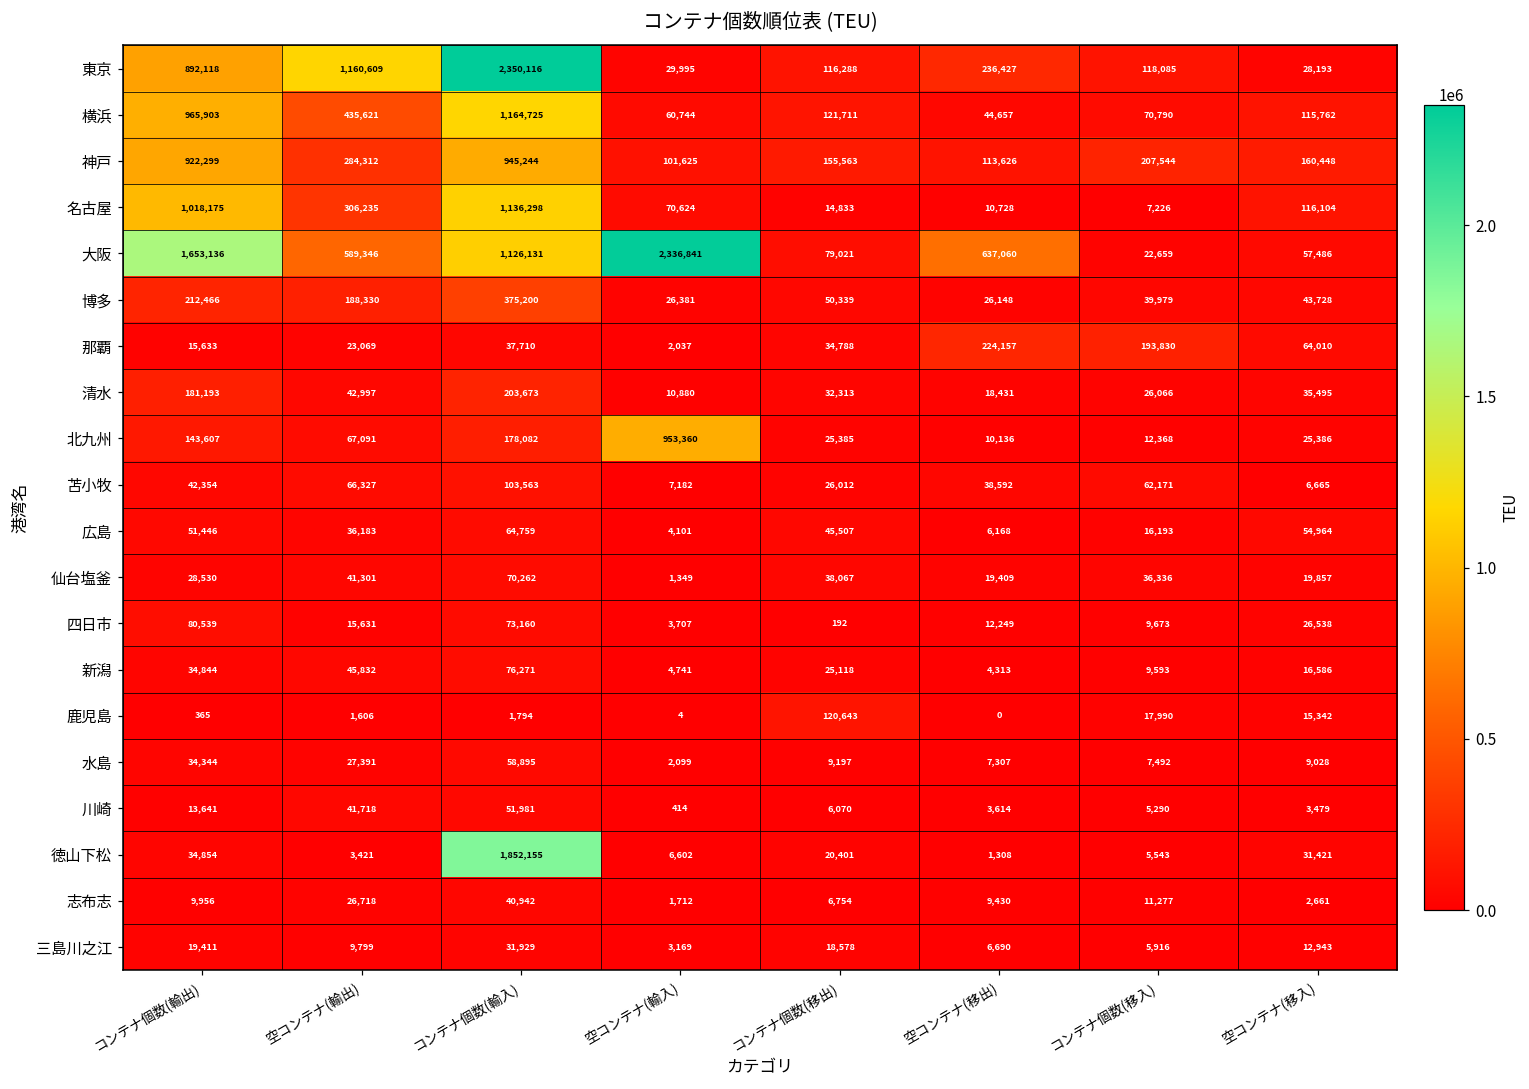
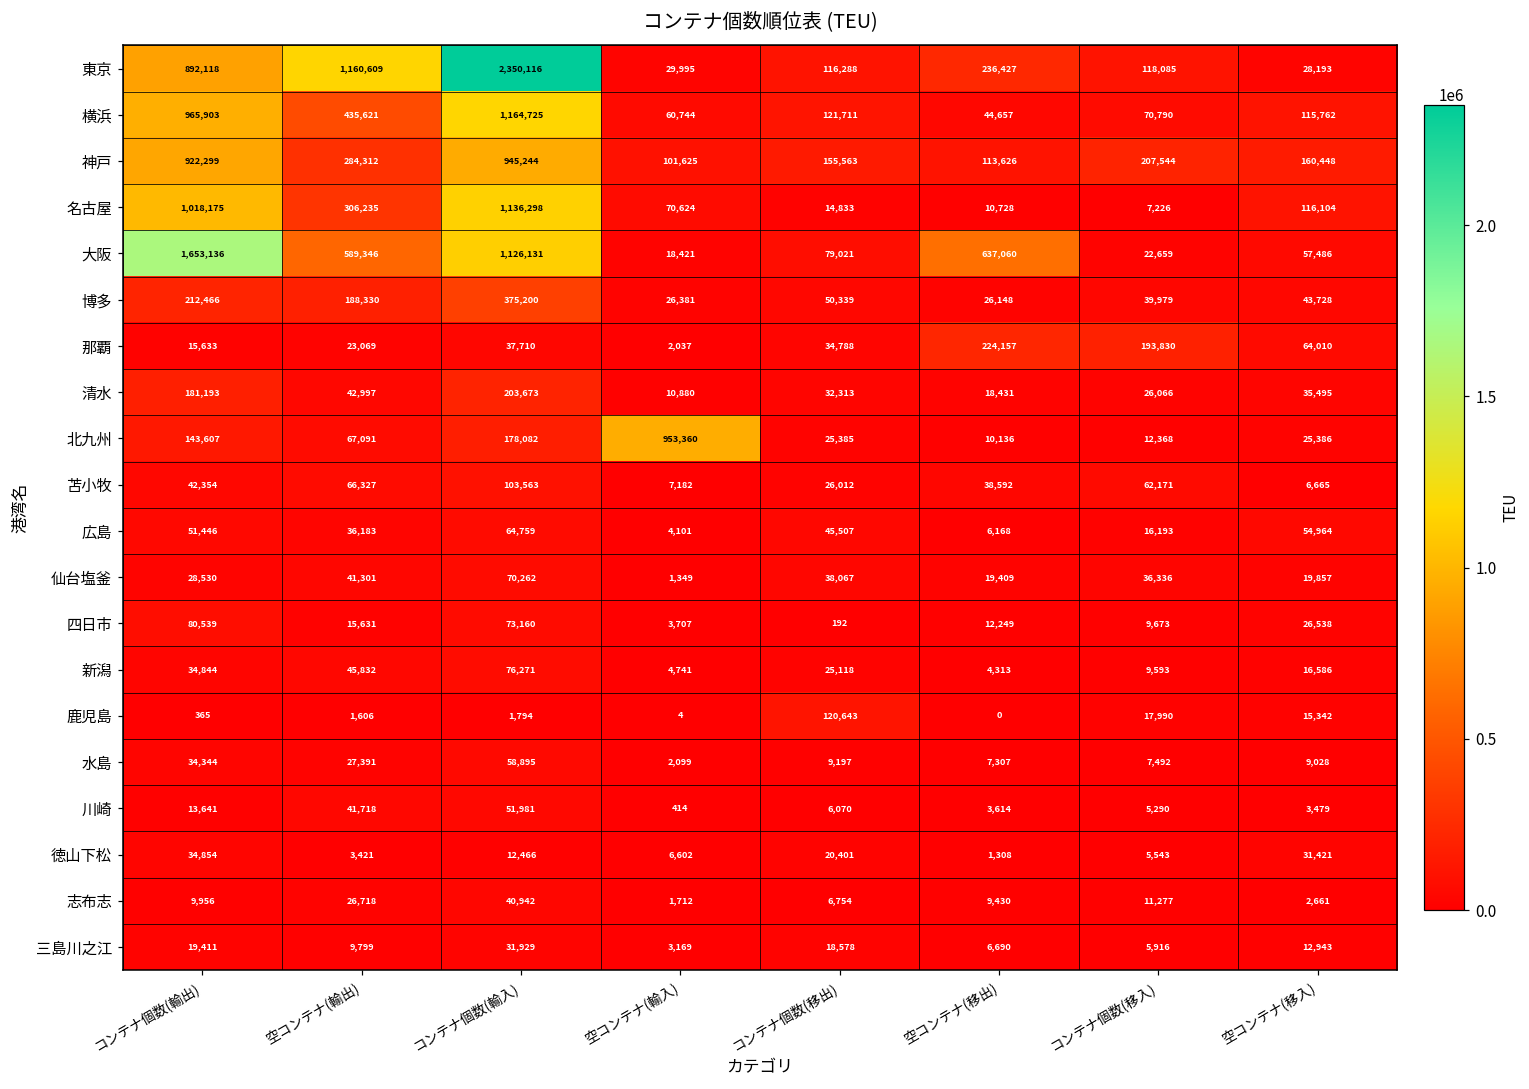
大阪, 空コンテナ(輸入): 2,336,841 -> 18,421
徳山下松, コンテナ個数(輸入): 1,852,155 -> 12,466
